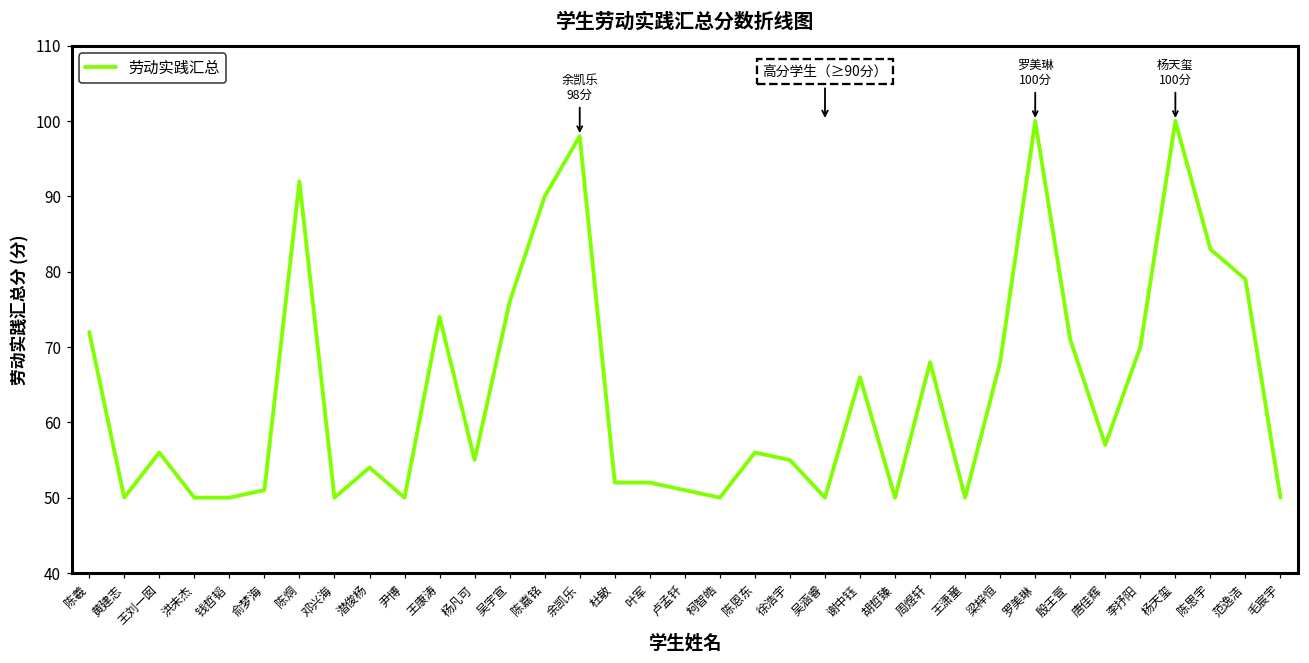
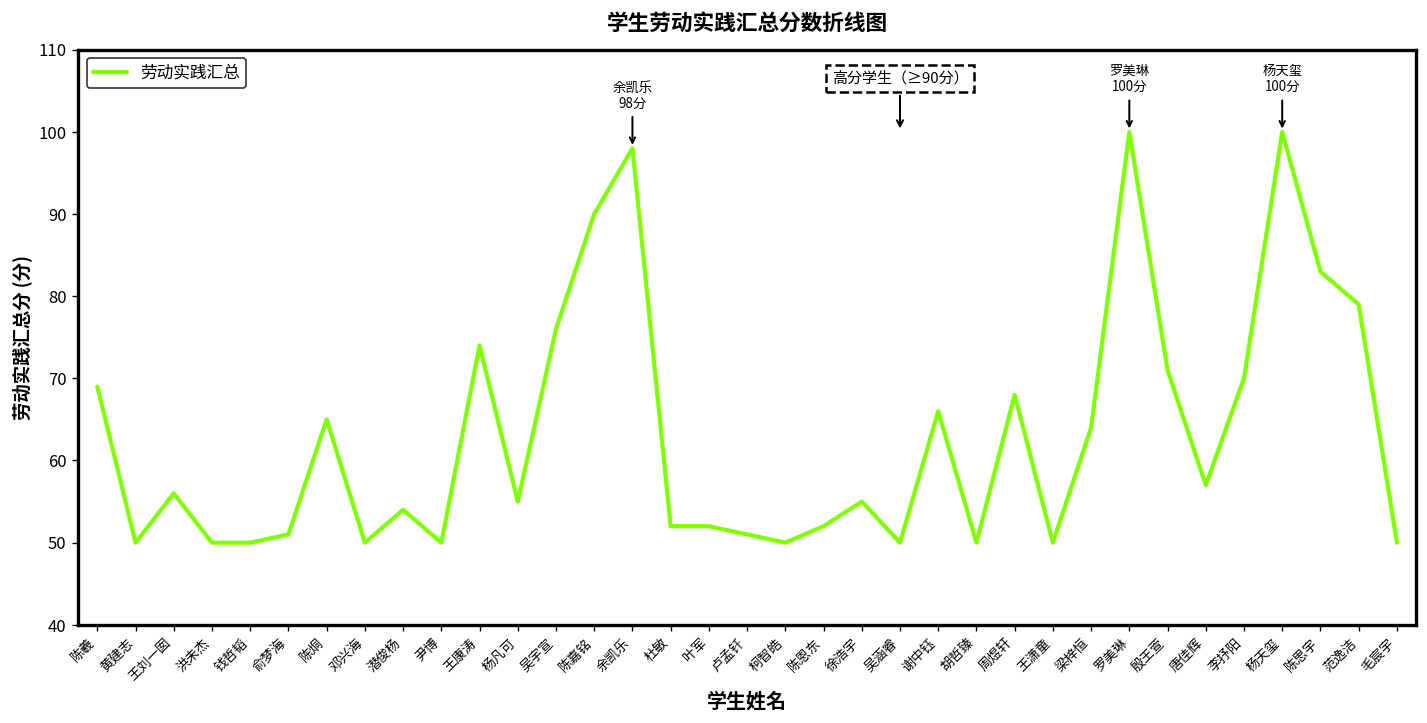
陈羲: 72 -> 69
陈烔: 92 -> 65
陈恩东: 56 -> 52
梁梓恒: 68 -> 64
